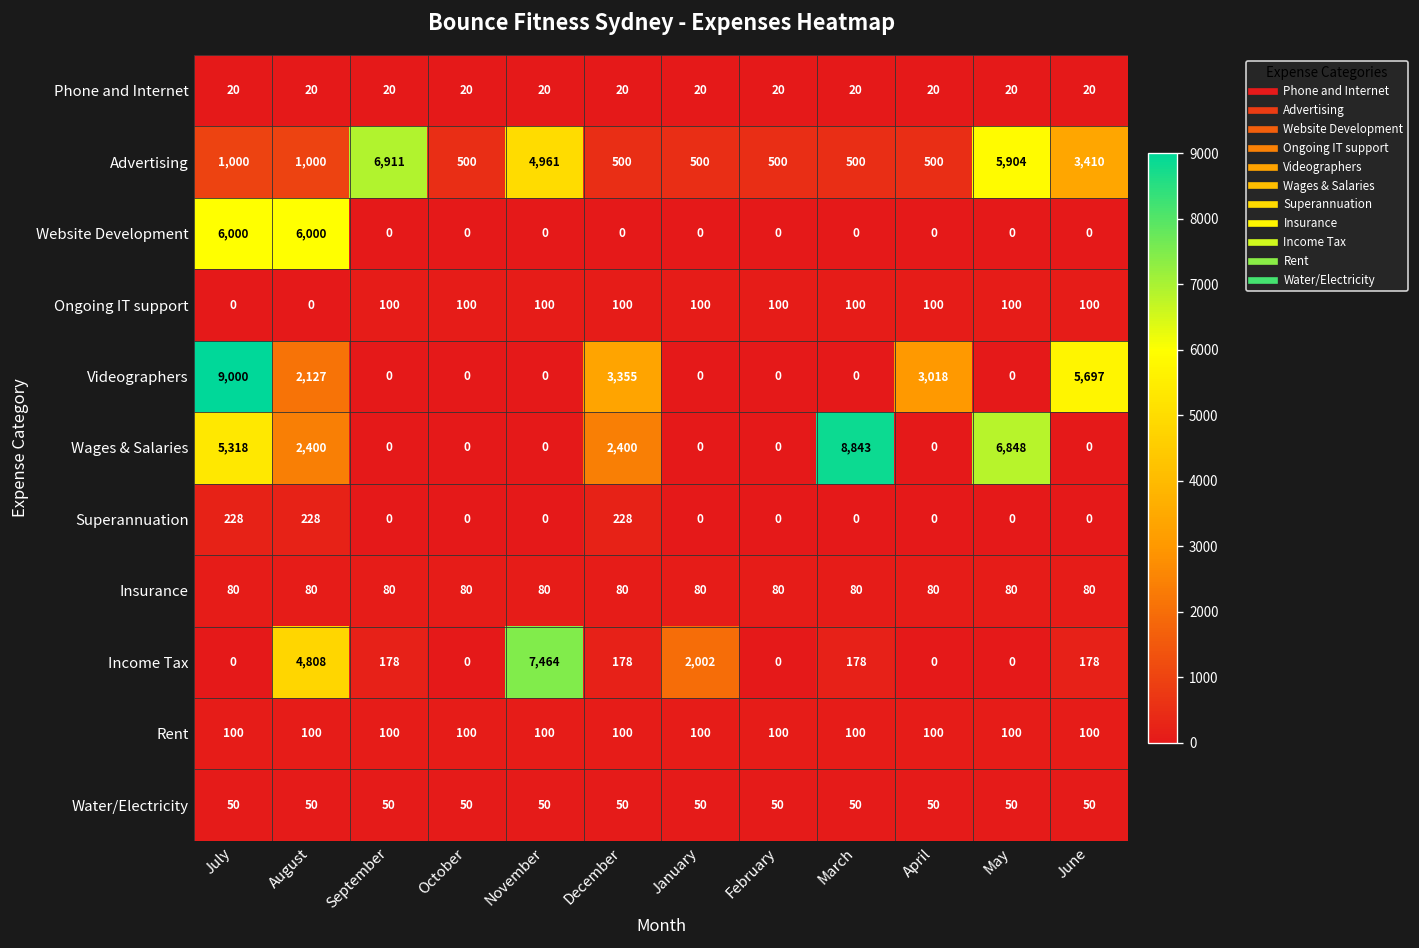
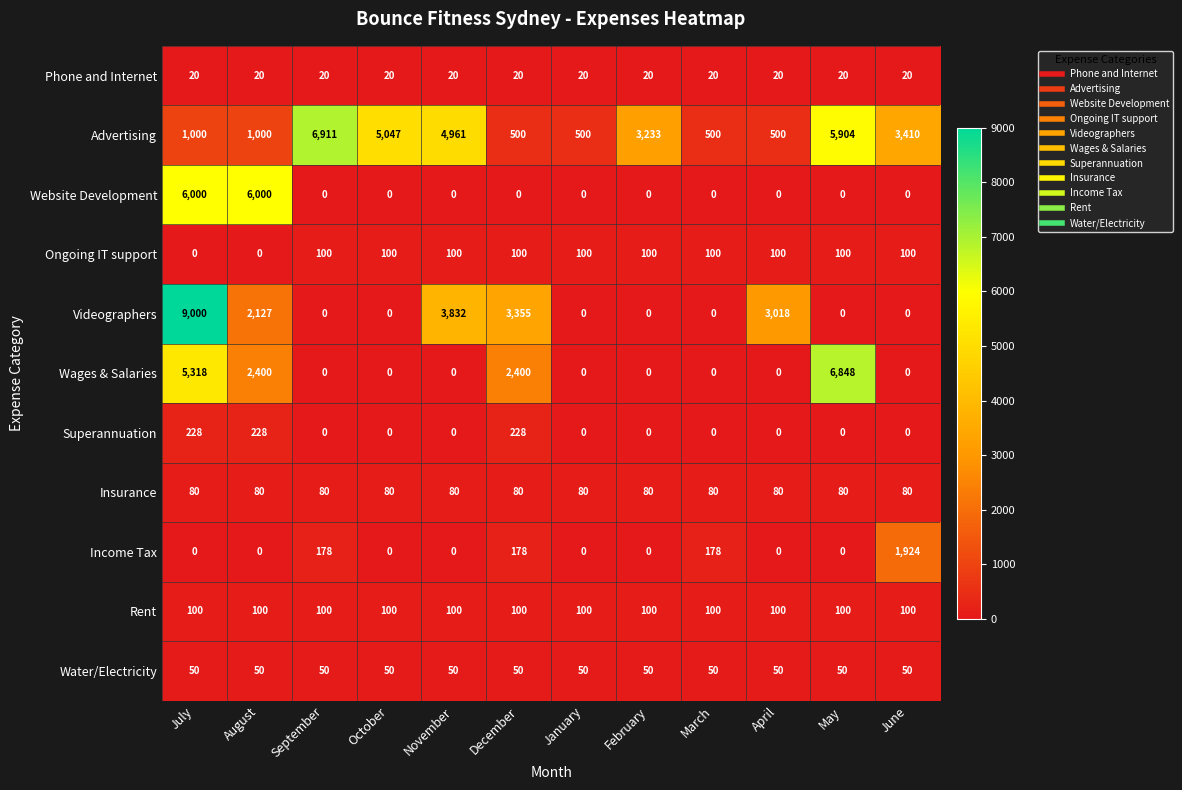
Advertising, October: 500 -> 5,047
Advertising, February: 500 -> 3,233
Videographers, November: 0 -> 3,832
Videographers, June: 5,697 -> 0
Wages & Salaries, March: 8,843 -> 0
Income Tax, August: 4,808 -> 0
Income Tax, November: 7,464 -> 0
Income Tax, January: 2,002 -> 0
Income Tax, June: 178 -> 1,924
